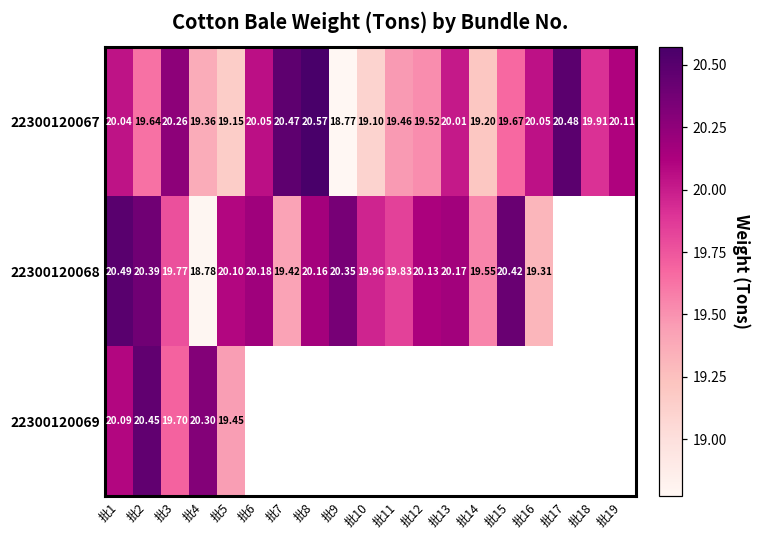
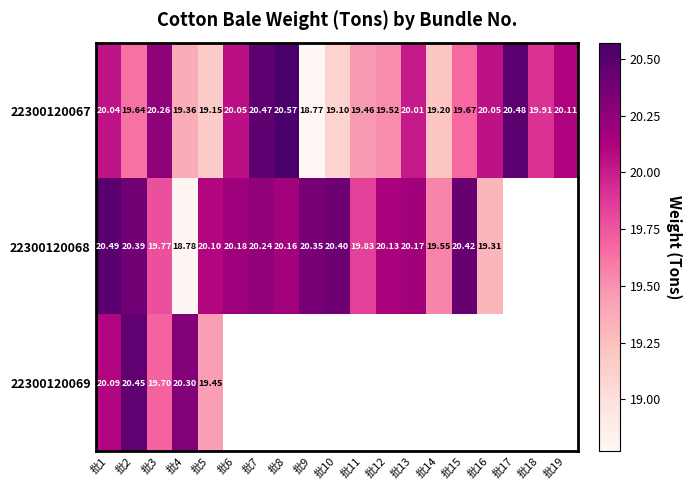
22300120068, 批7: 19.42 -> 20.24
22300120068, 批10: 19.96 -> 20.40
